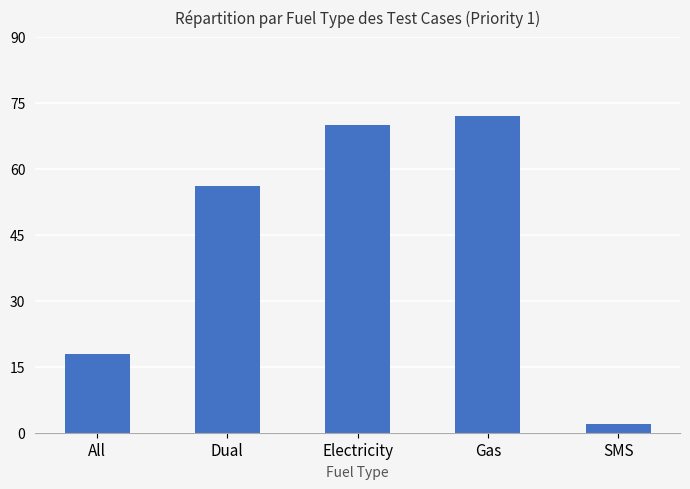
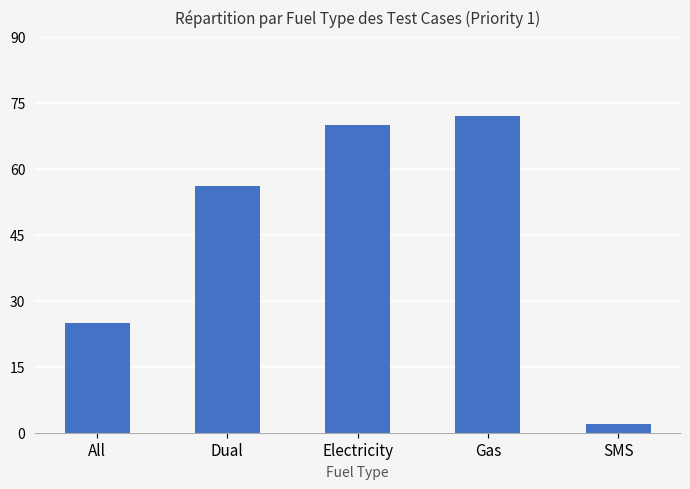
All: 18 -> 25
